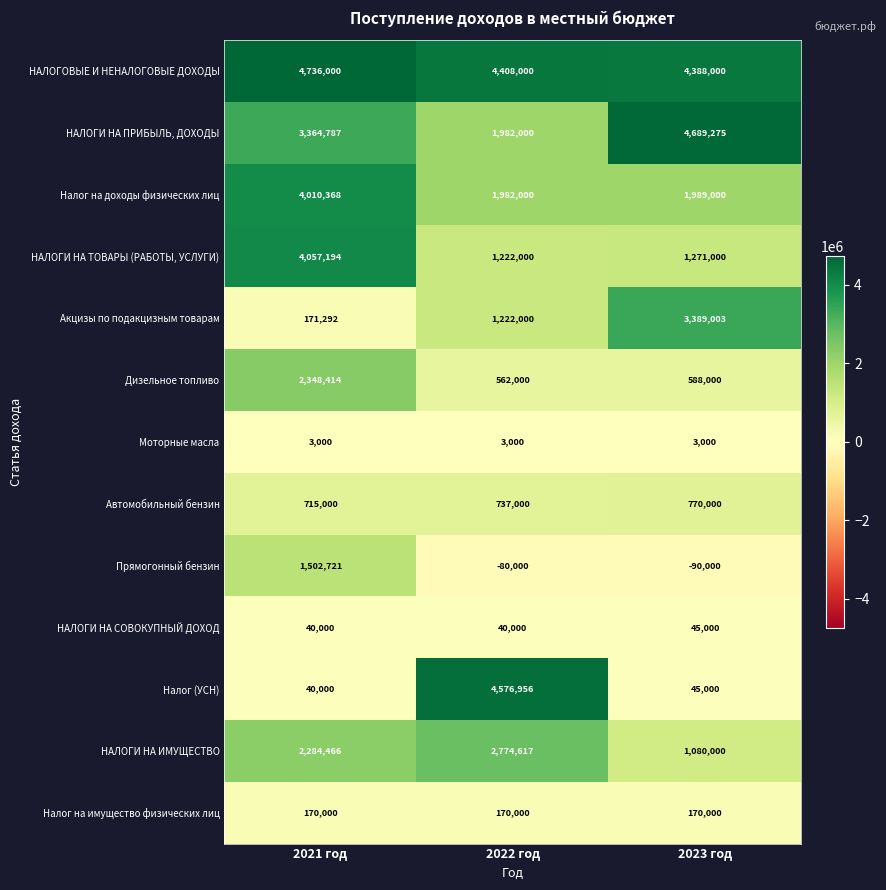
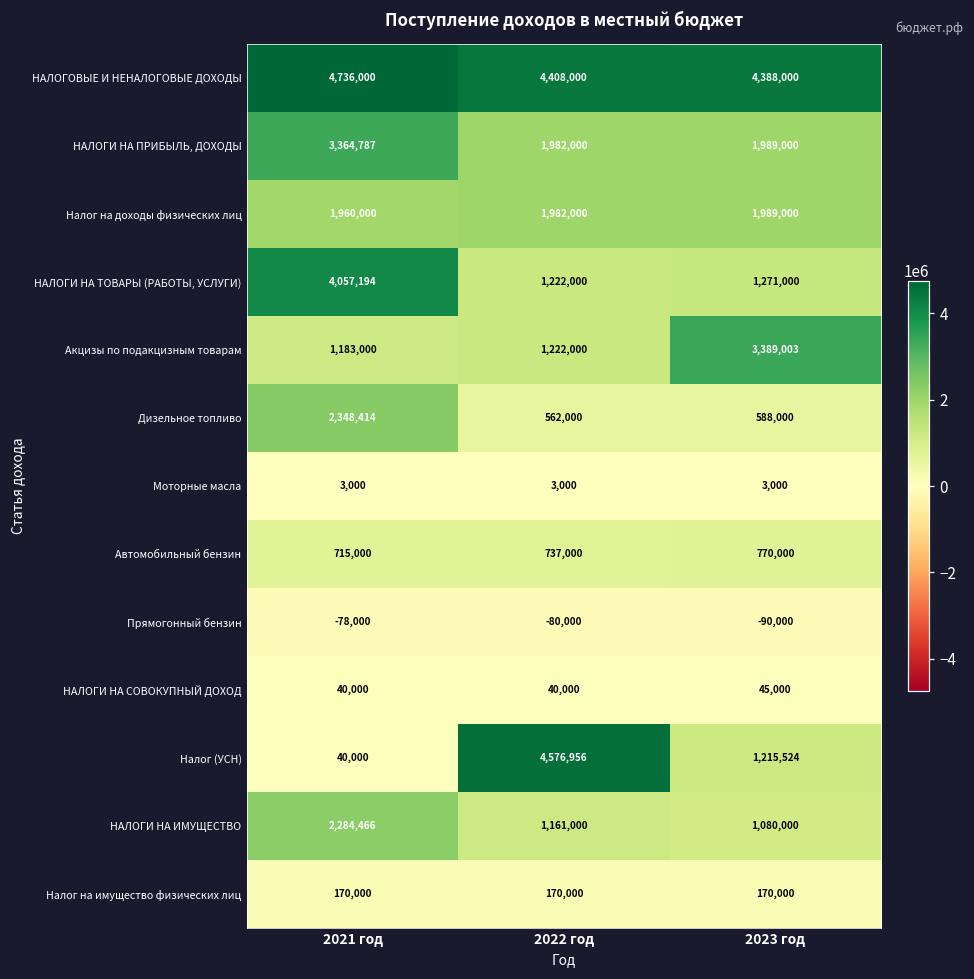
НАЛОГИ НА ПРИБЫЛЬ, ДОХОДЫ, 2023 год: 4,689,275 -> 1,989,000
Налог на доходы физических лиц, 2021 год: 4,010,368 -> 1,960,000
Акцизы по подакцизным товарам, 2021 год: 171,292 -> 1,183,000
Прямогонный бензин, 2021 год: 1,502,721 -> -78,000
Налог (УСН), 2023 год: 45,000 -> 1,215,524
НАЛОГИ НА ИМУЩЕСТВО, 2022 год: 2,774,617 -> 1,161,000
